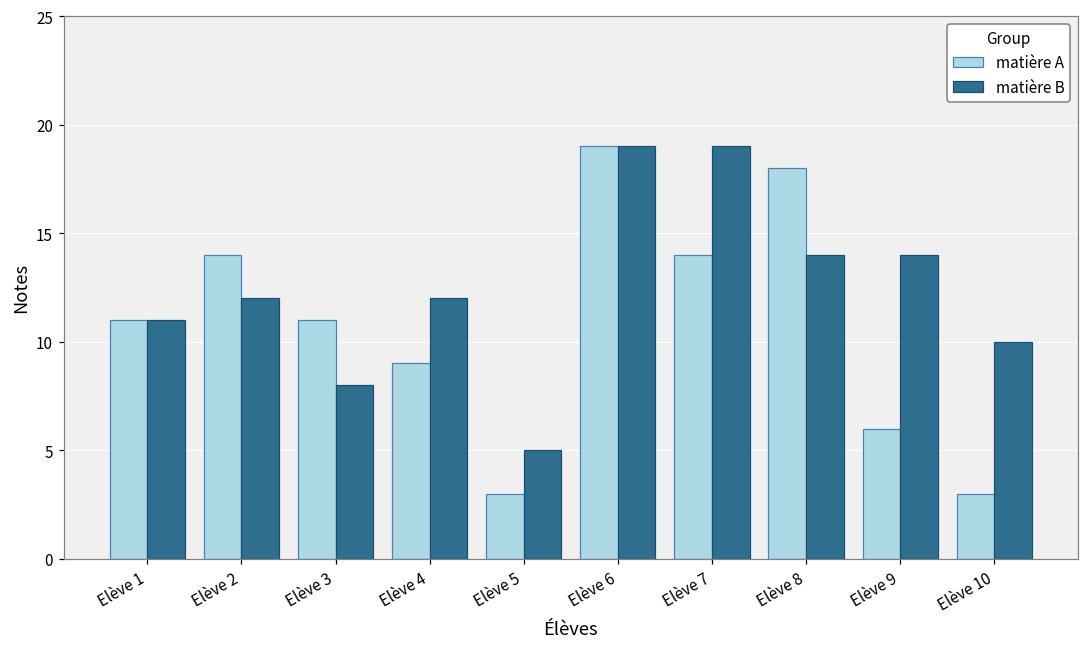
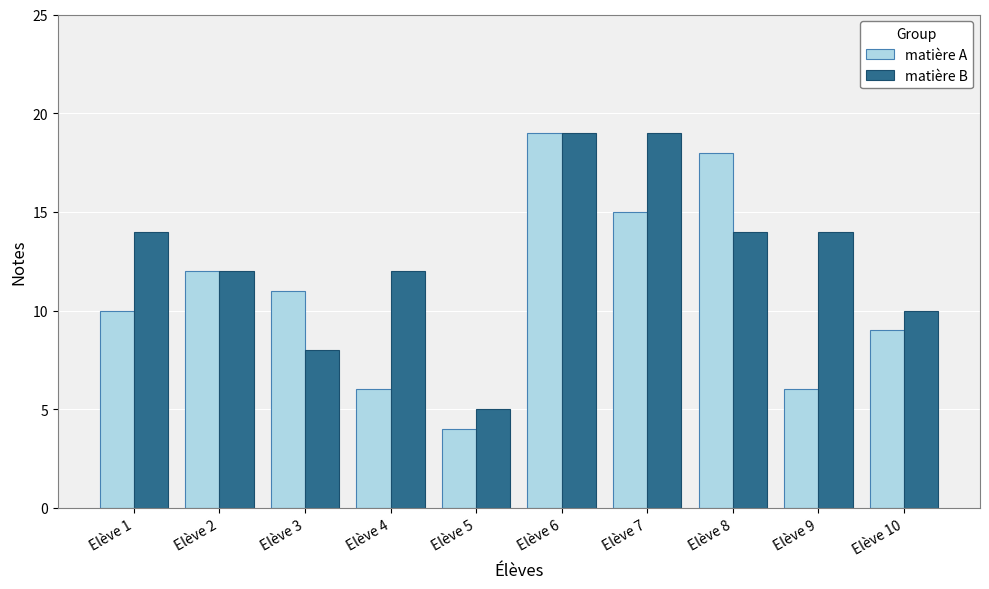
matière A, Elève 1: 11 -> 10
matière B, Elève 1: 11 -> 14
matière A, Elève 2: 14 -> 12
matière A, Elève 4: 9 -> 6
matière A, Elève 5: 3 -> 4
matière A, Elève 7: 14 -> 15
matière A, Elève 10: 3 -> 9
